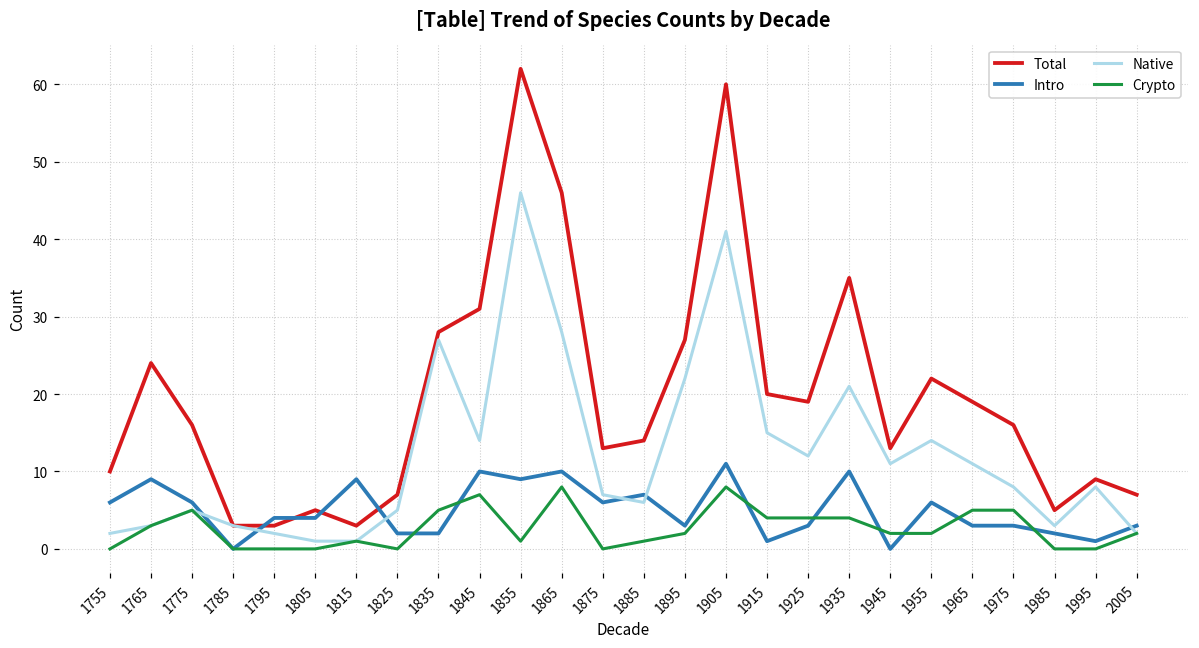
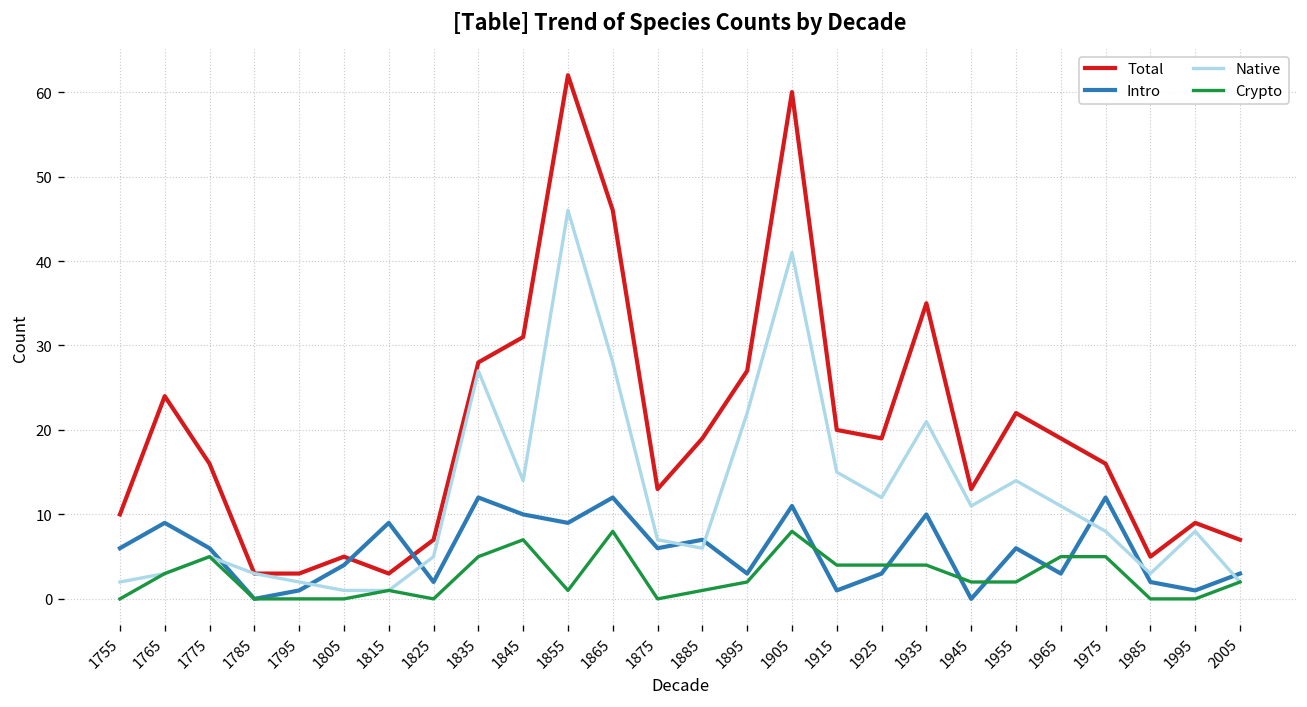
Intro, 1795: 4 -> 1
Intro, 1835: 2 -> 12
Intro, 1865: 10 -> 12
Total, 1885: 14 -> 19
Intro, 1975: 3 -> 12
